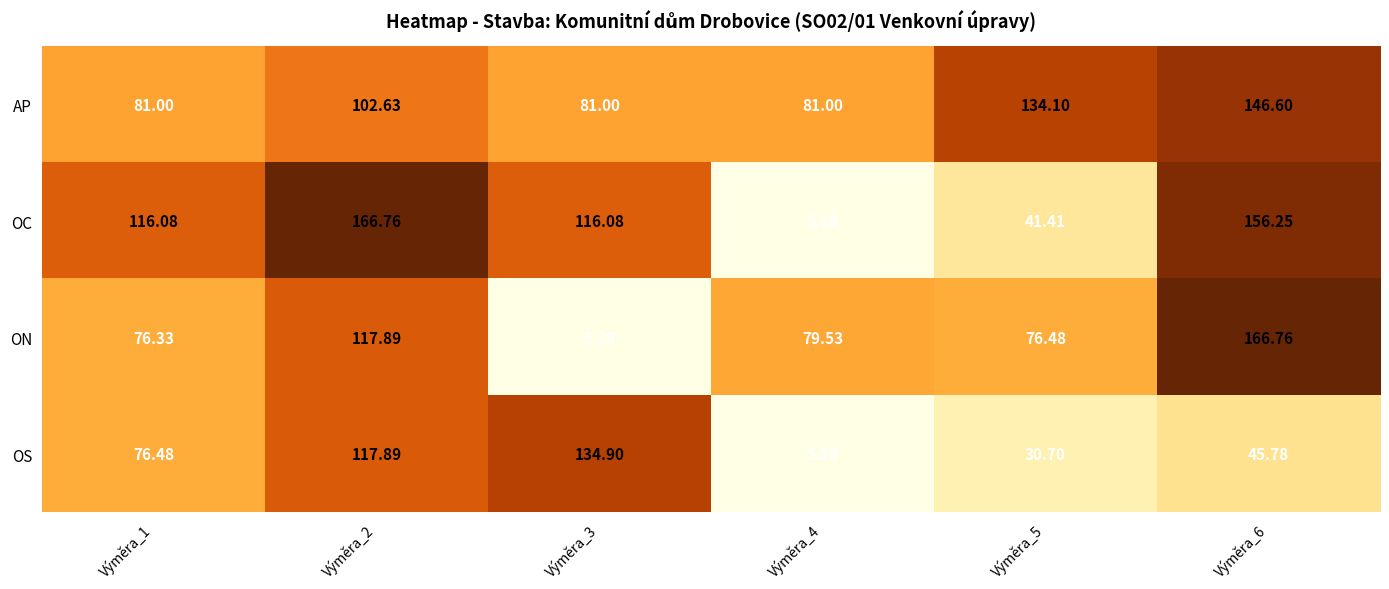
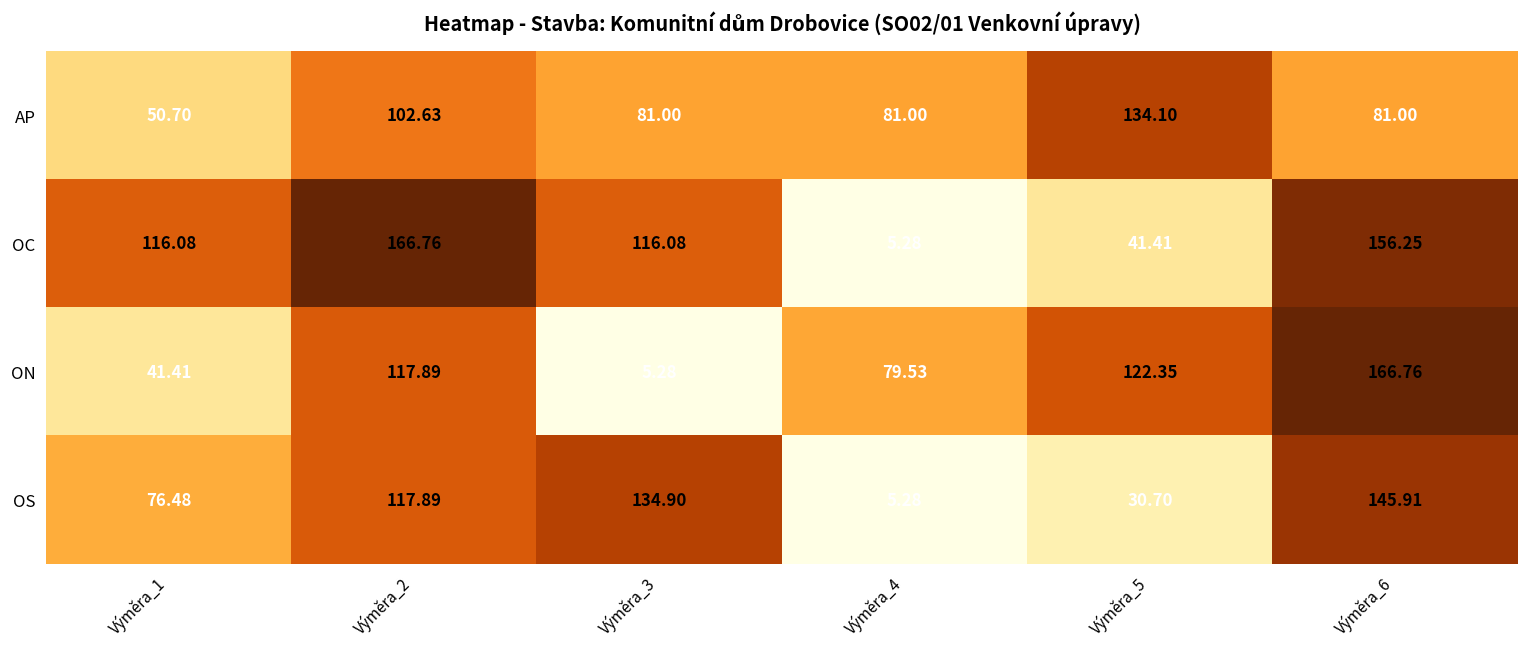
AP, Výměra_1: 81.00 -> 50.70
AP, Výměra_6: 146.60 -> 81.00
ON, Výměra_1: 76.33 -> 41.41
ON, Výměra_5: 76.48 -> 122.35
OS, Výměra_6: 45.78 -> 145.91
